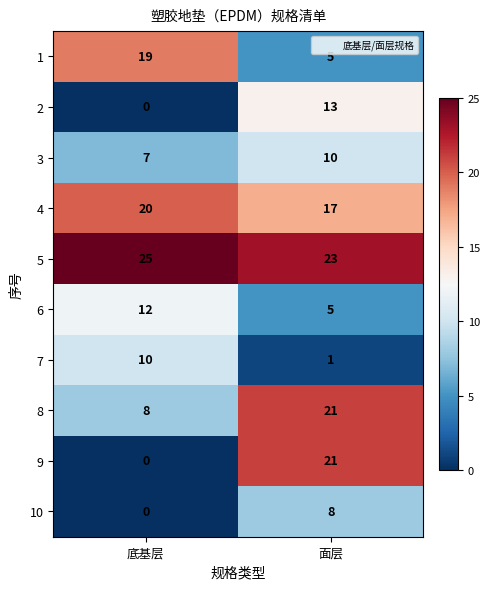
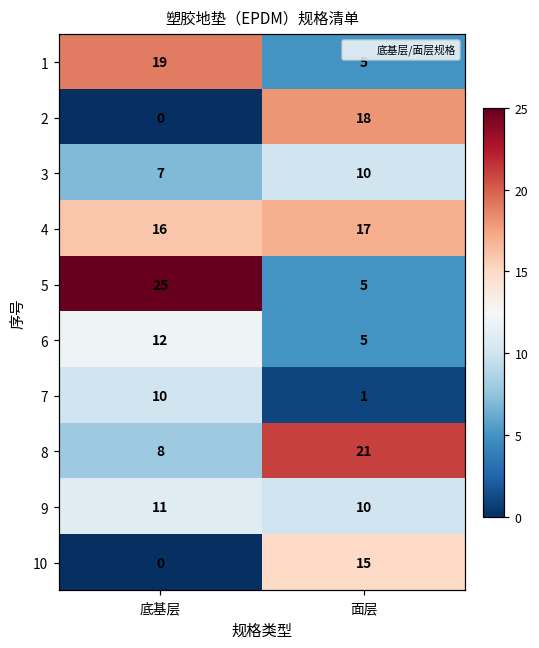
2, 面层: 13 -> 18
4, 底基层: 20 -> 16
5, 面层: 23 -> 5
9, 底基层: 0 -> 11
9, 面层: 21 -> 10
10, 面层: 8 -> 15
